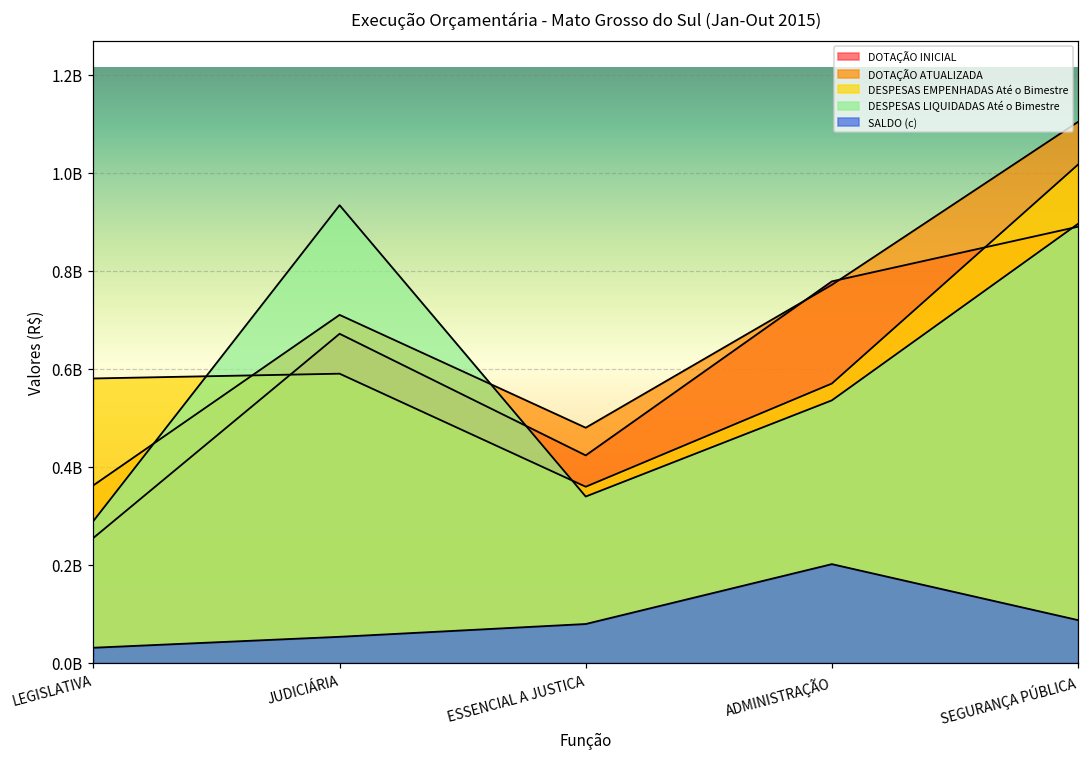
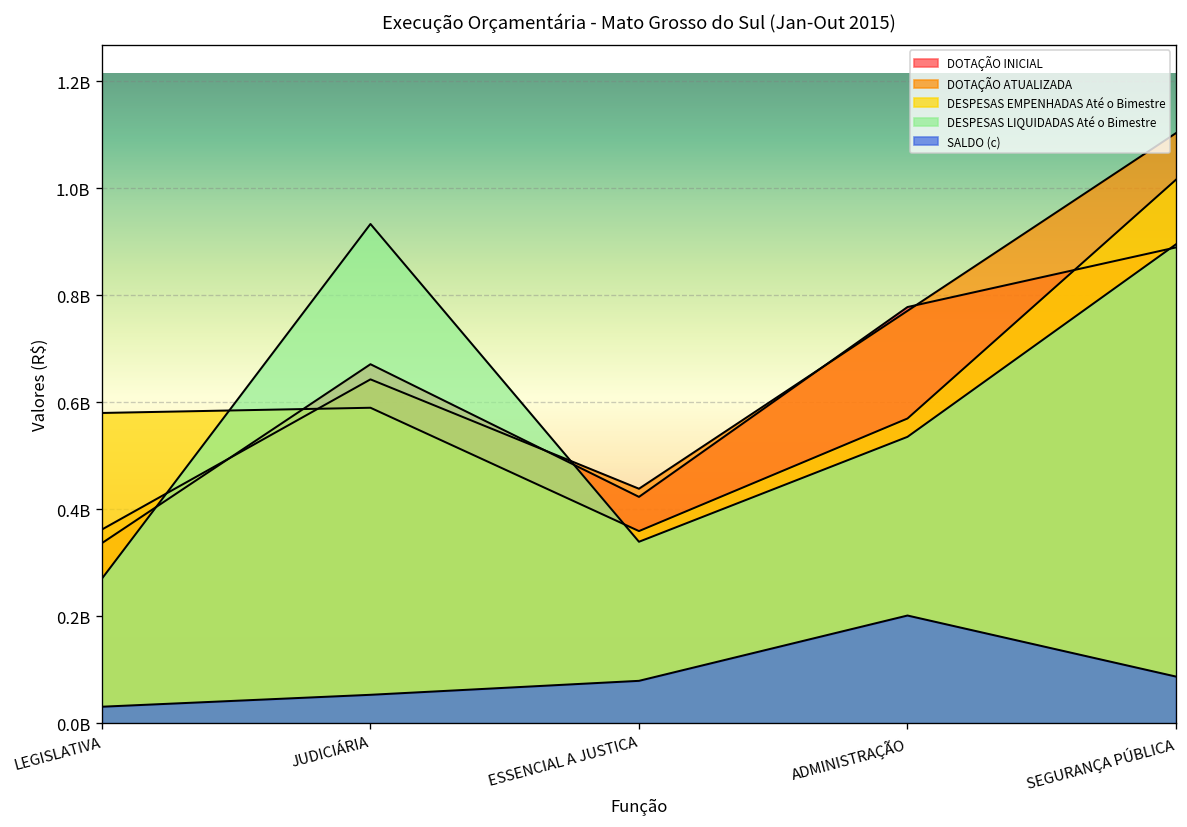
DOTAÇÃO INICIAL, LEGISLATIVA: 250000000 -> 340000000
DESPESAS LIQUIDADAS Até o Bimestre, LEGISLATIVA: 290000000 -> 270000000
DOTAÇÃO ATUALIZADA, JUDICIÁRIA: 710000000 -> 640000000
DOTAÇÃO ATUALIZADA, ESSENCIAL A JUSTICA: 480000000 -> 440000000
